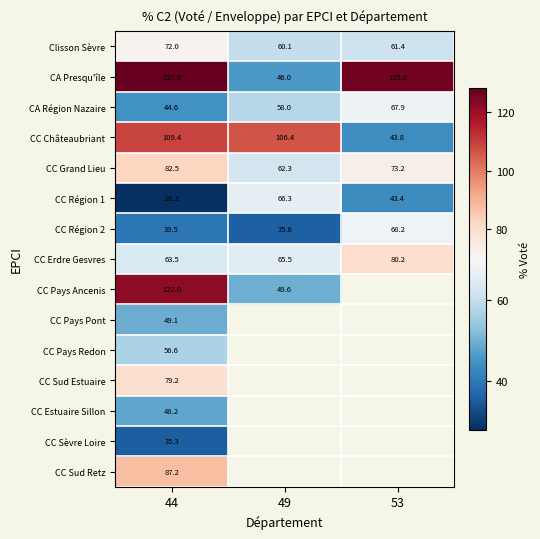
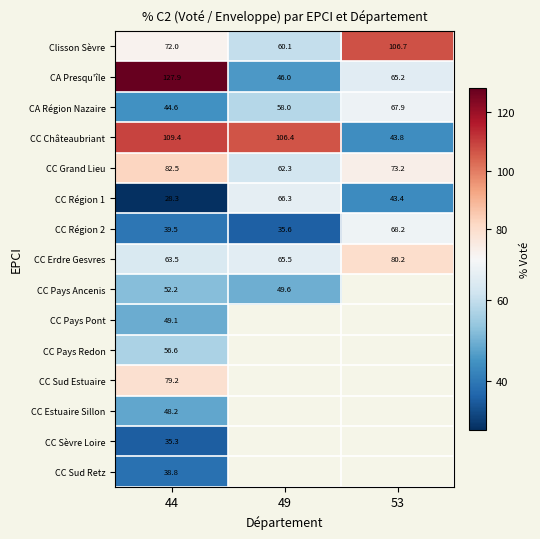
Clisson Sèvre, 53: 61.4 -> 106.7
CA Presqu'île, 53: 125.8 -> 65.2
CC Pays Ancenis, 44: 122.0 -> 52.2
CC Sud Retz, 44: 87.2 -> 38.8
